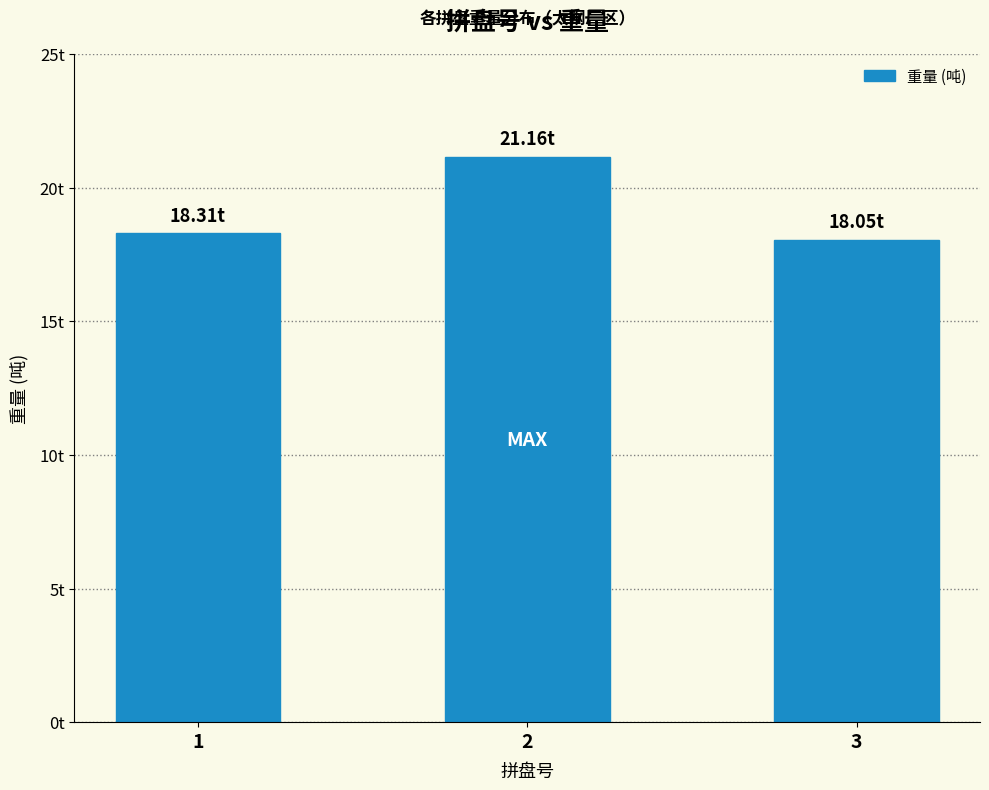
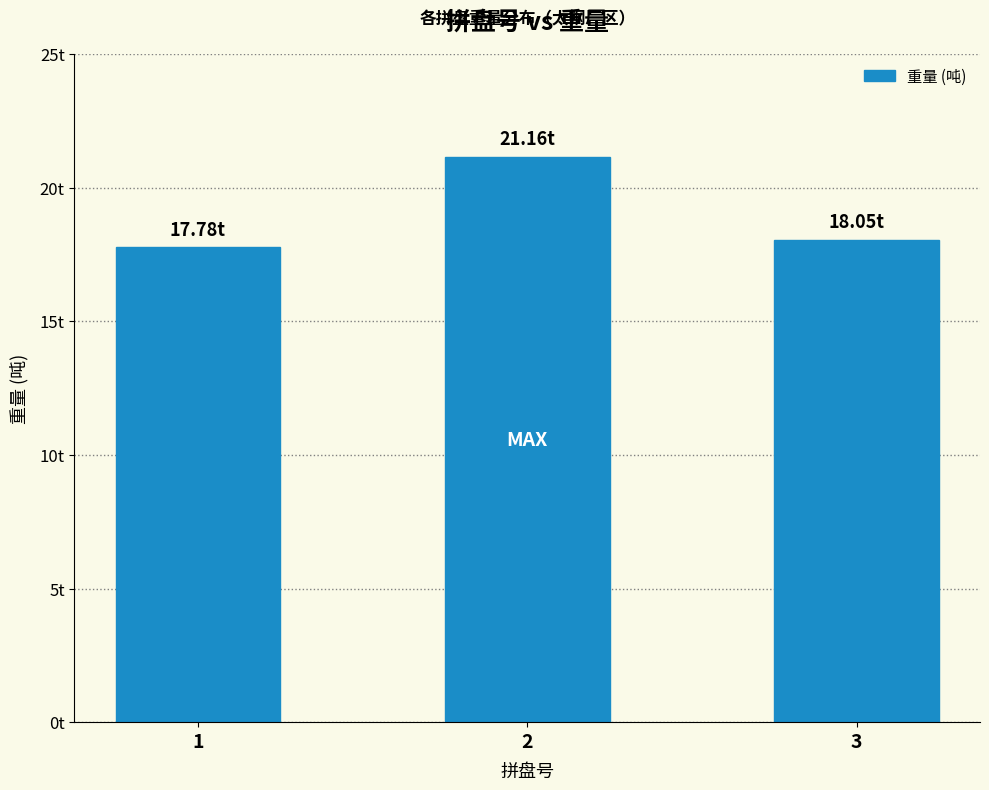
1: 18.31t -> 17.78t
